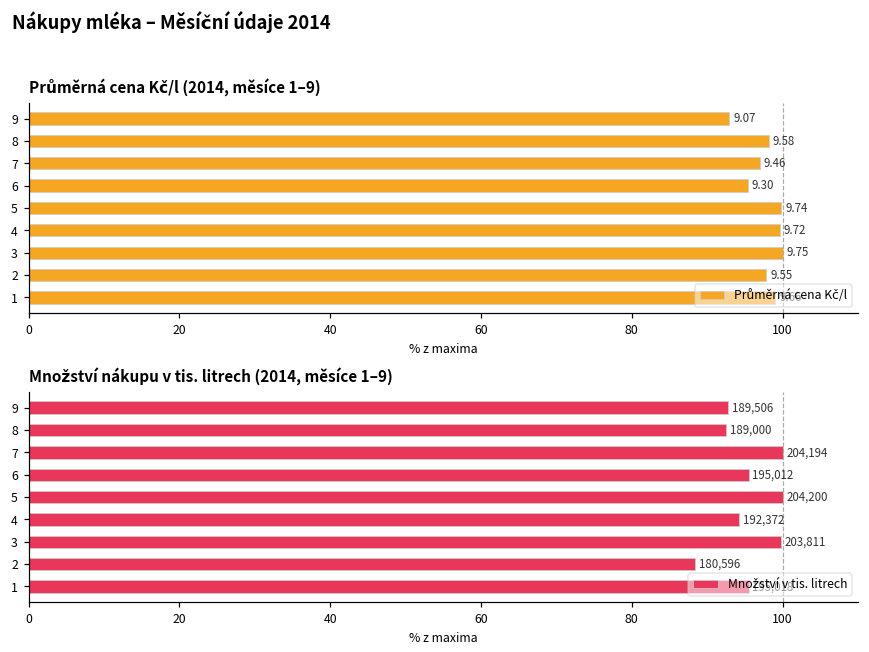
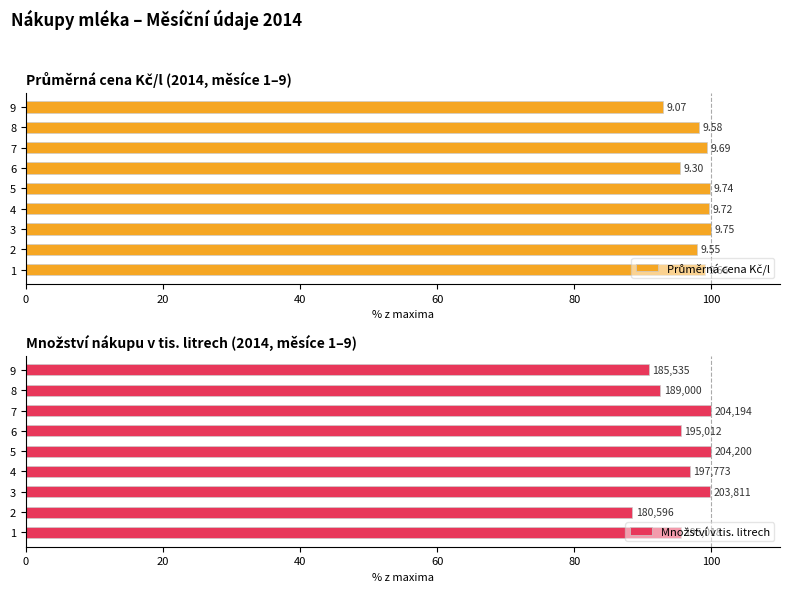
Průměrná cena Kč/l (2014, měsíce 1–9), 7: 9.46 -> 9.69
Množství nákupu v tis. litrech (2014, měsíce 1–9), 9: 189,506 -> 185,535
Množství nákupu v tis. litrech (2014, měsíce 1–9), 4: 192,372 -> 197,773
